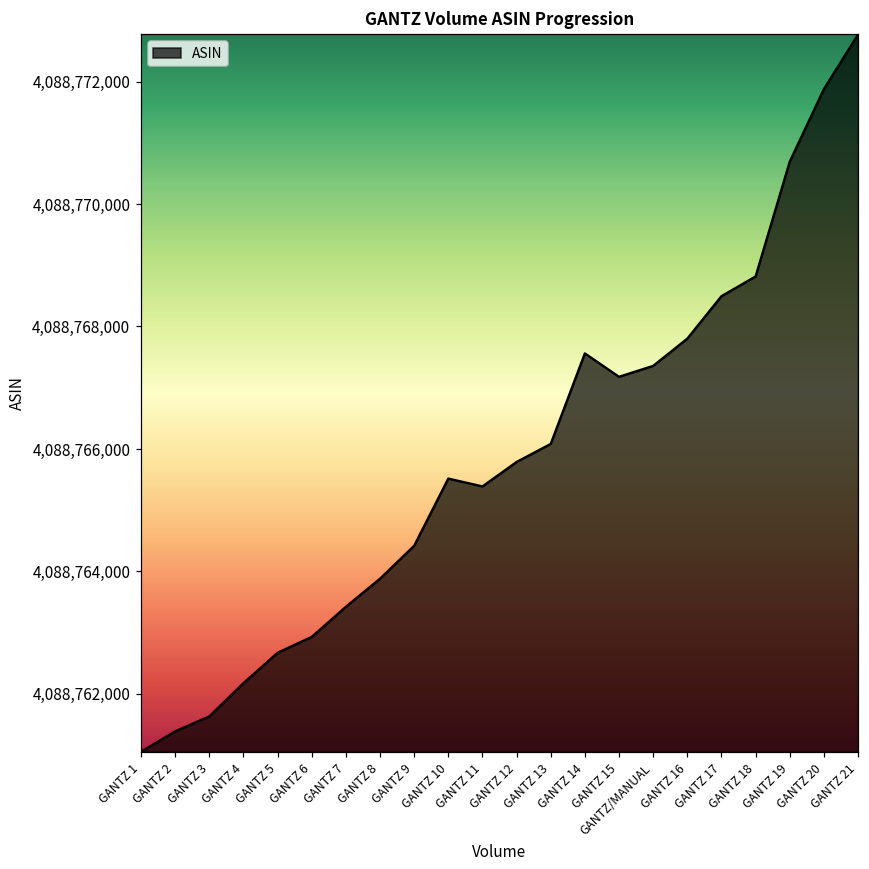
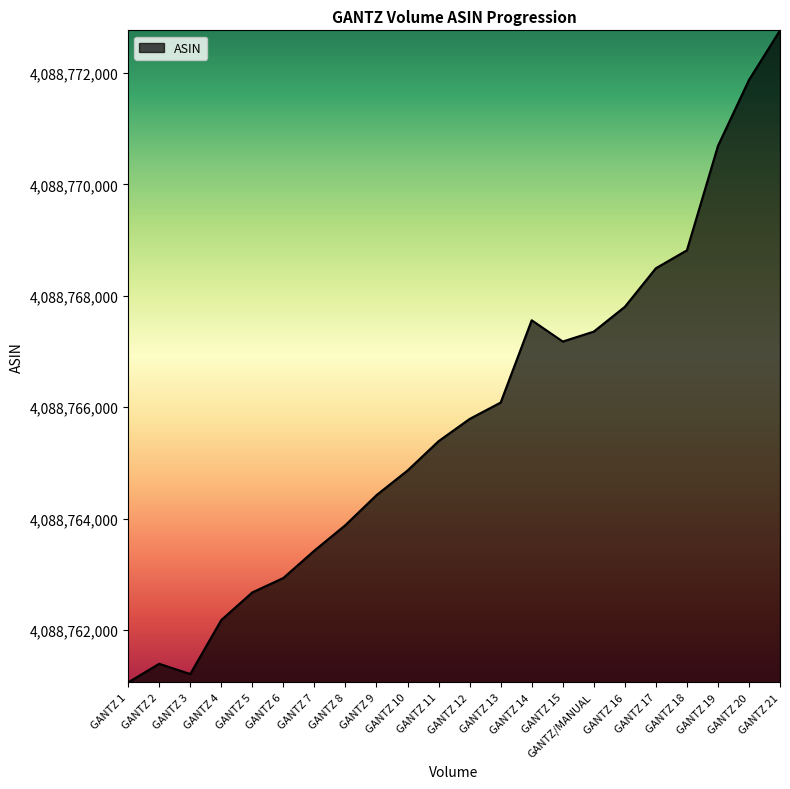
GANTZ 3: 4,088,761,600 -> 4,088,761,200
GANTZ 10: 4,088,765,500 -> 4,088,764,900
